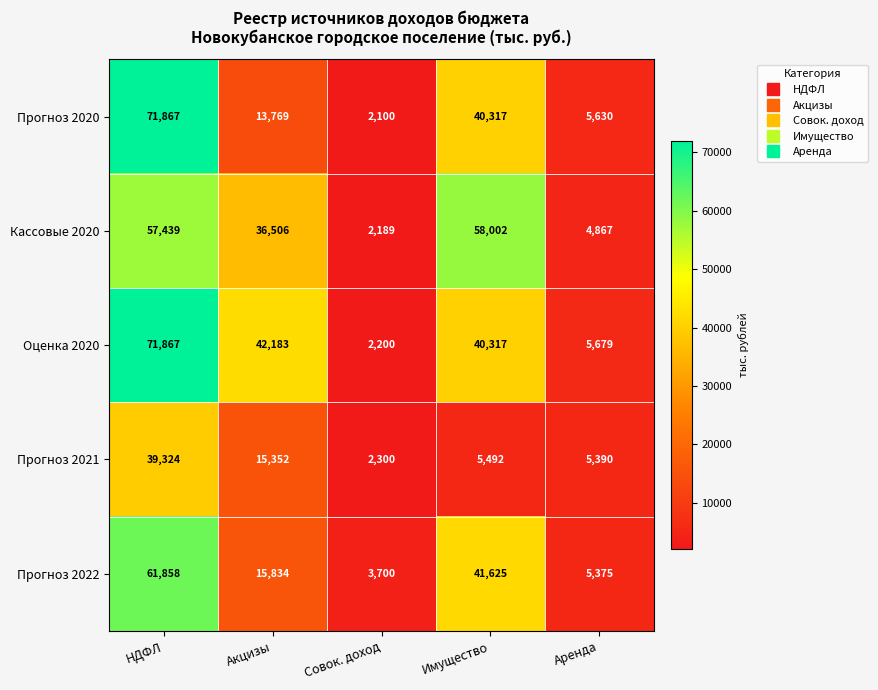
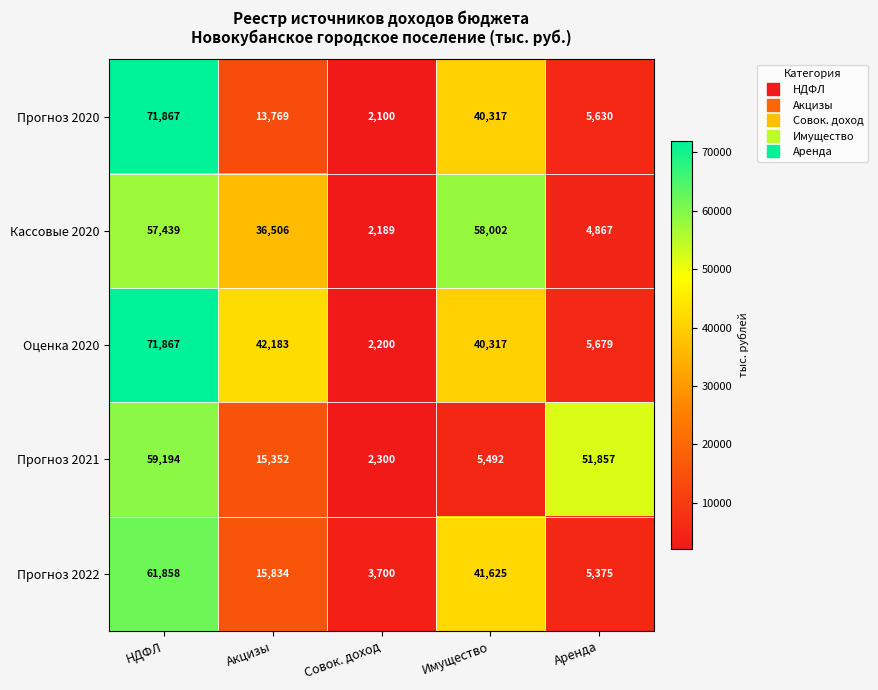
Прогноз 2021, НДФЛ: 39,324 -> 59,194
Прогноз 2021, Аренда: 5,390 -> 51,857
